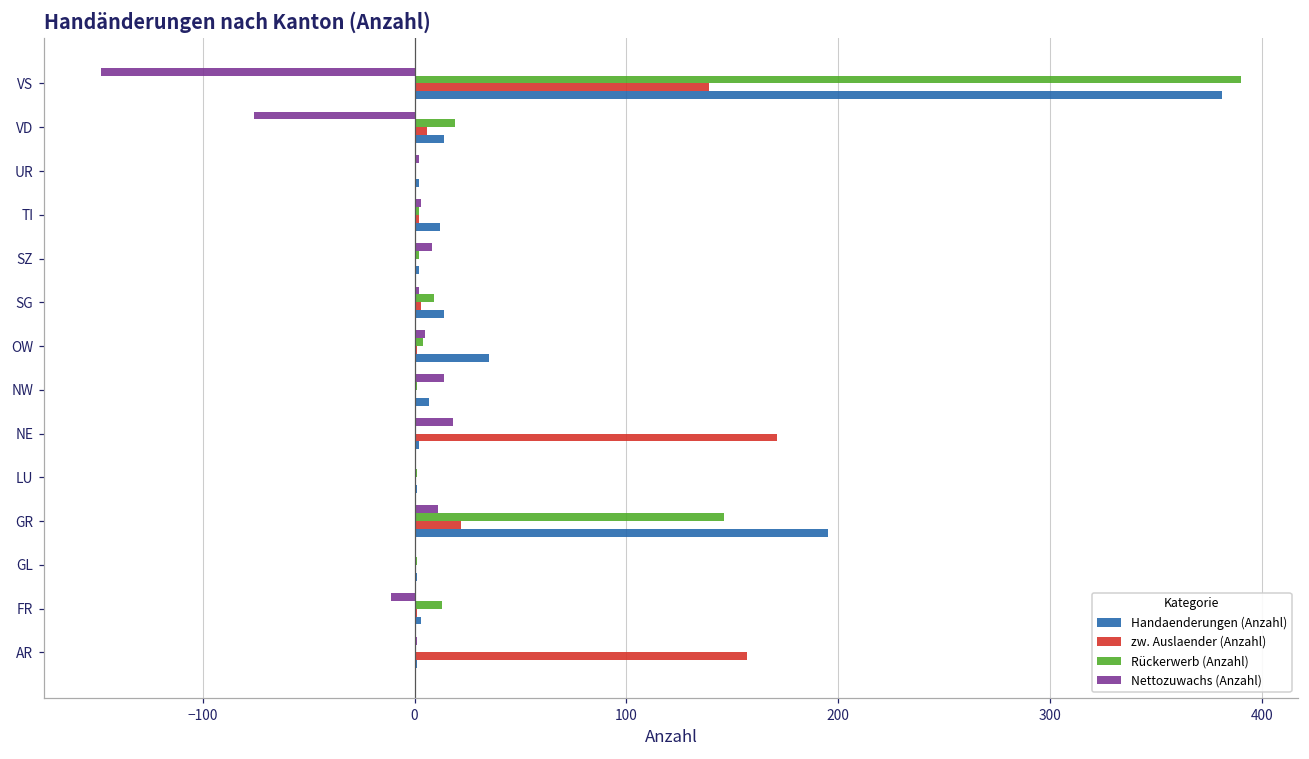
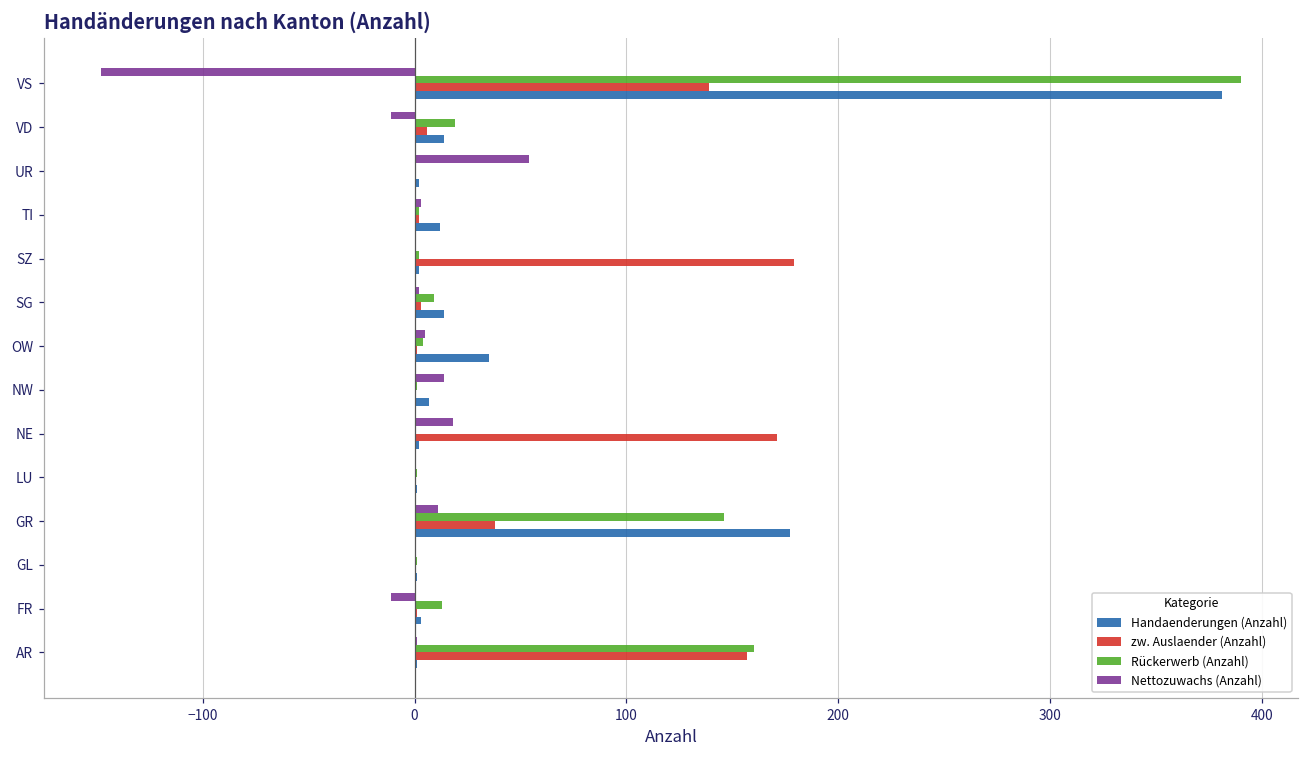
Nettozuwachs (Anzahl), VD: -76 -> -11
Nettozuwachs (Anzahl), UR: 2 -> 54
Nettozuwachs (Anzahl), SZ: 8 -> 0
zw. Auslaender (Anzahl), SZ: 0 -> 179
zw. Auslaender (Anzahl), GR: 22 -> 38
Handaenderungen (Anzahl), GR: 195 -> 177
Rückerwerb (Anzahl), AR: 0 -> 160
